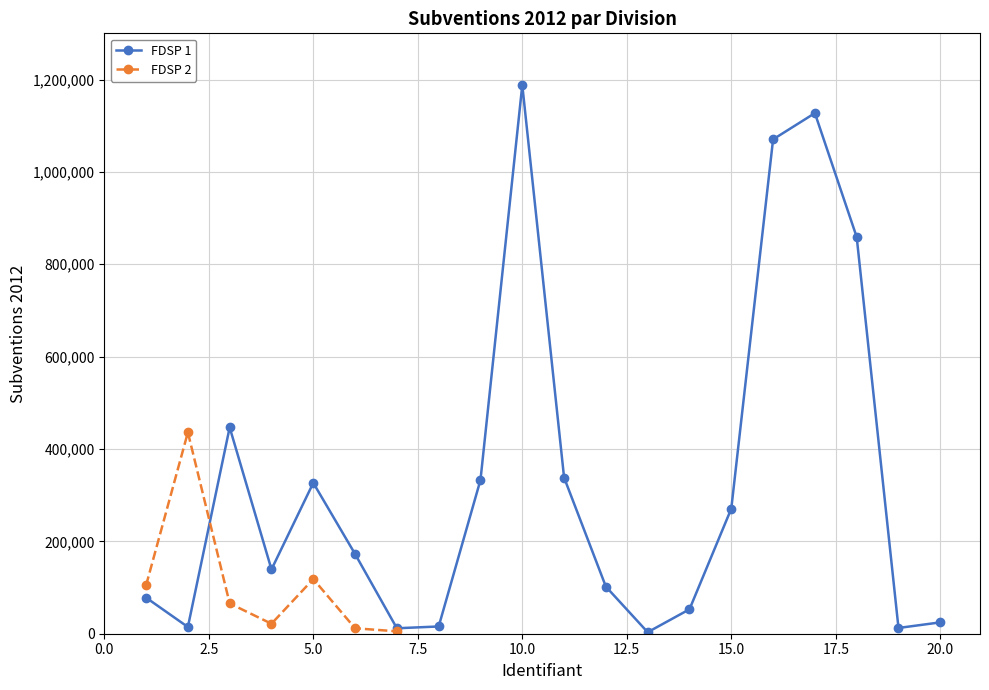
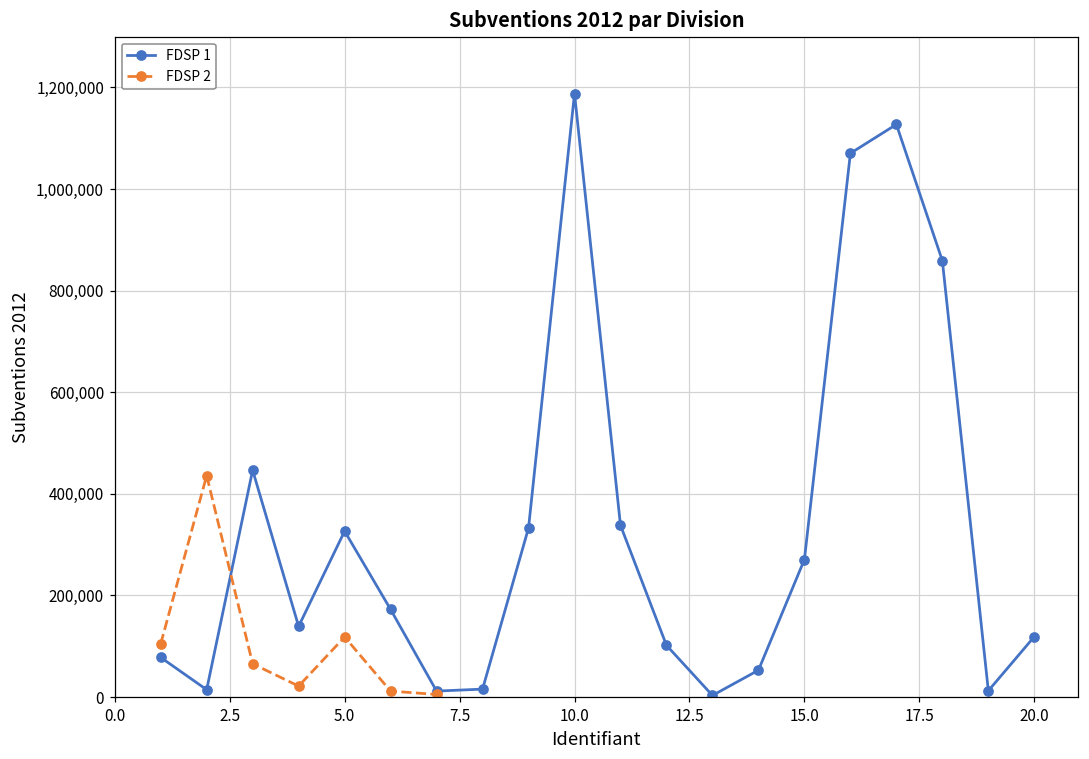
FDSP 1, 20.0: 20,000 -> 120,000
